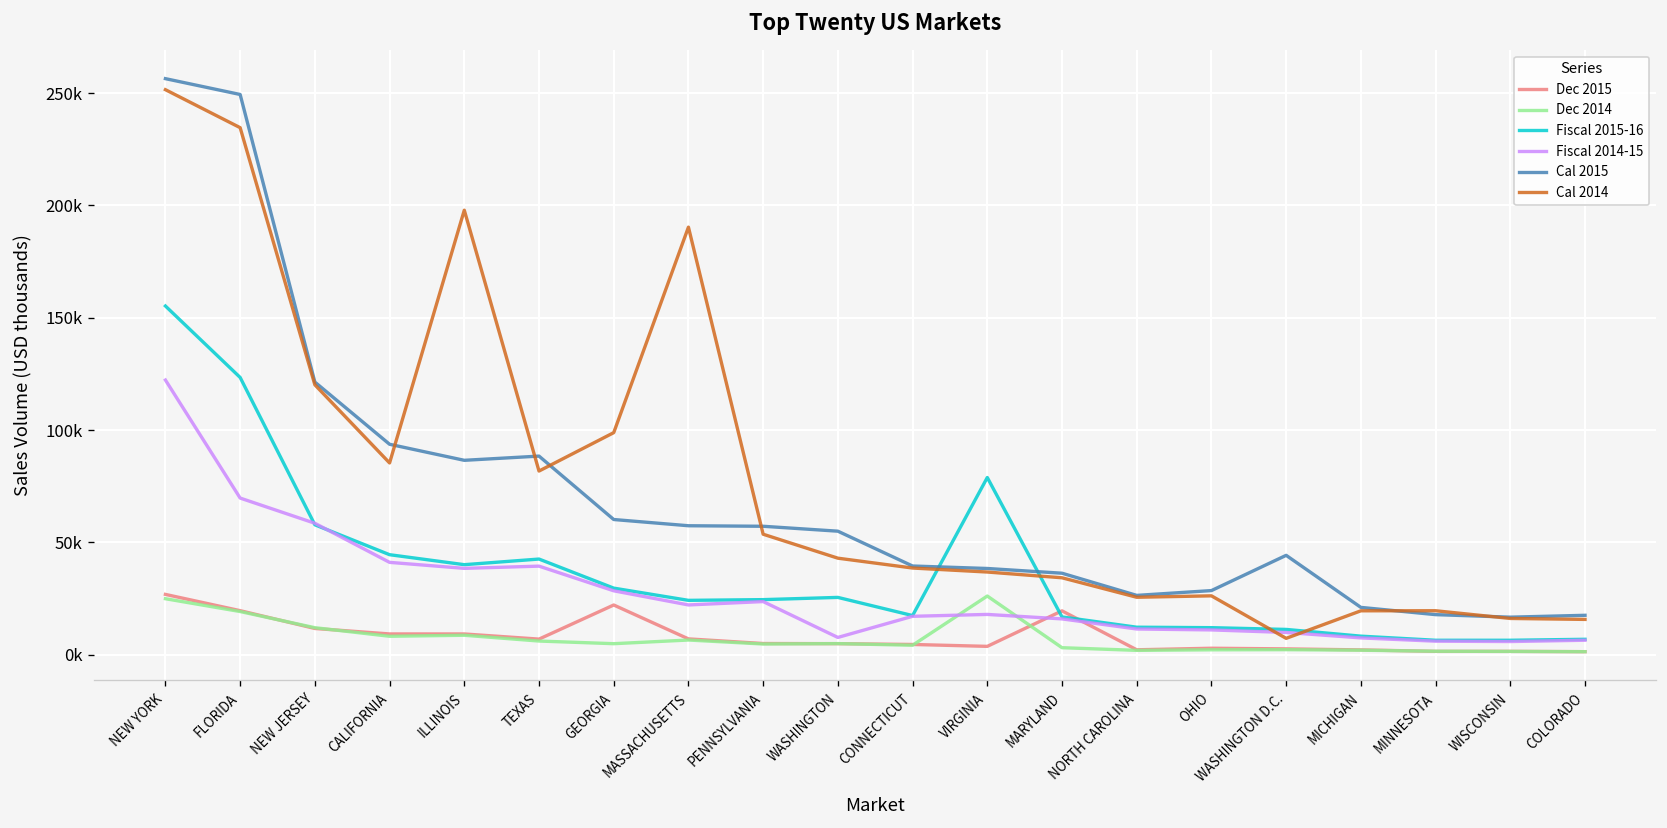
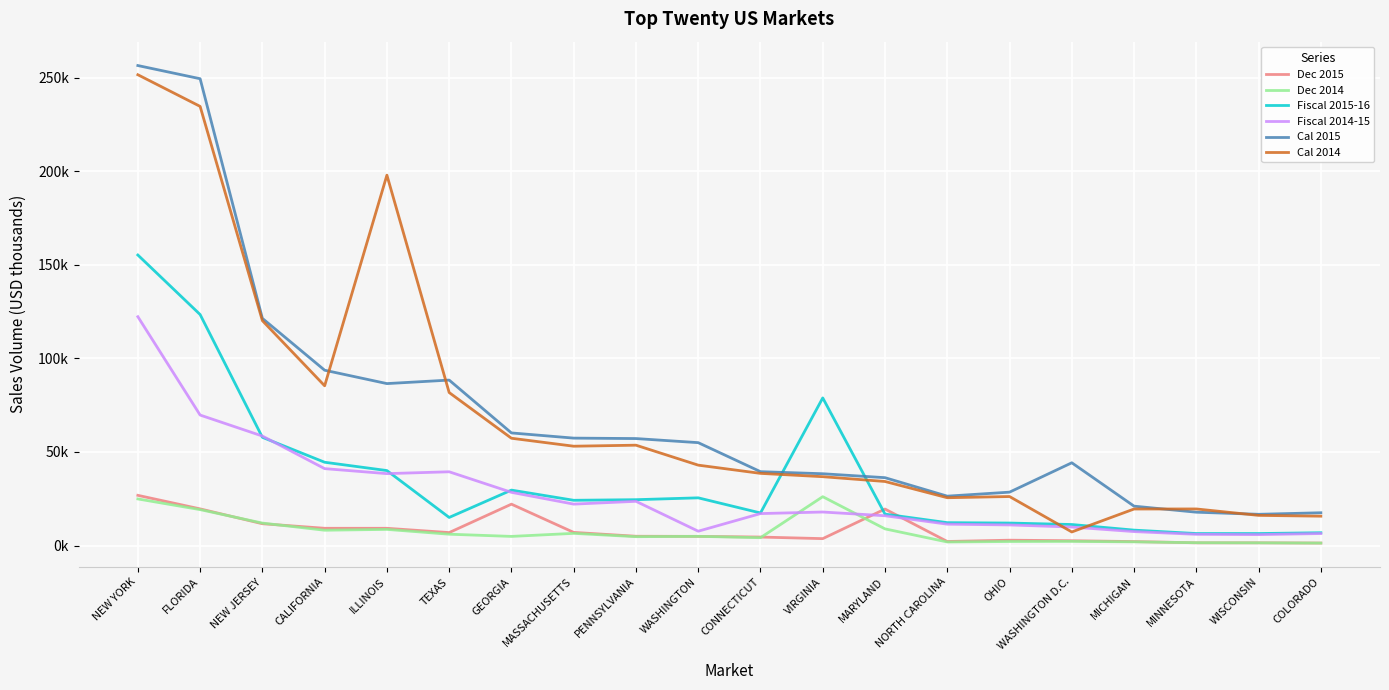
Fiscal 2015-16, TEXAS: 43000 -> 15000
Cal 2014, GEORGIA: 99000 -> 57000
Cal 2014, MASSACHUSETTS: 190000 -> 53000
Dec 2014, MARYLAND: 3000 -> 9000
